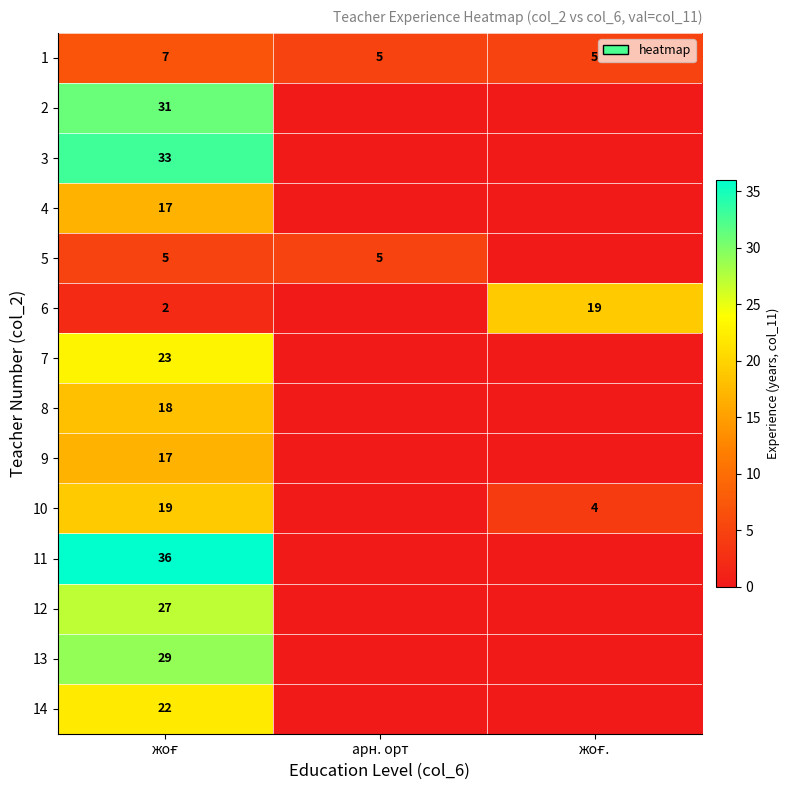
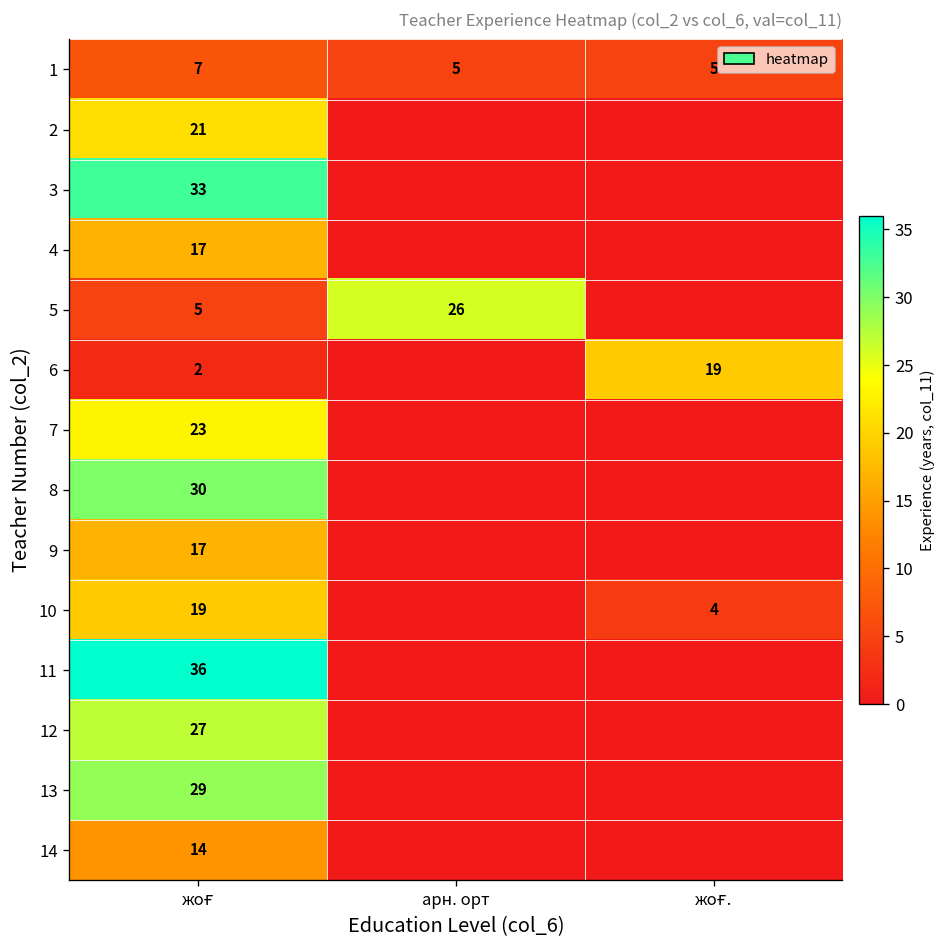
2, жоғ: 31 -> 21
5, арн. орт: 5 -> 26
8, жоғ: 18 -> 30
14, жоғ: 22 -> 14
